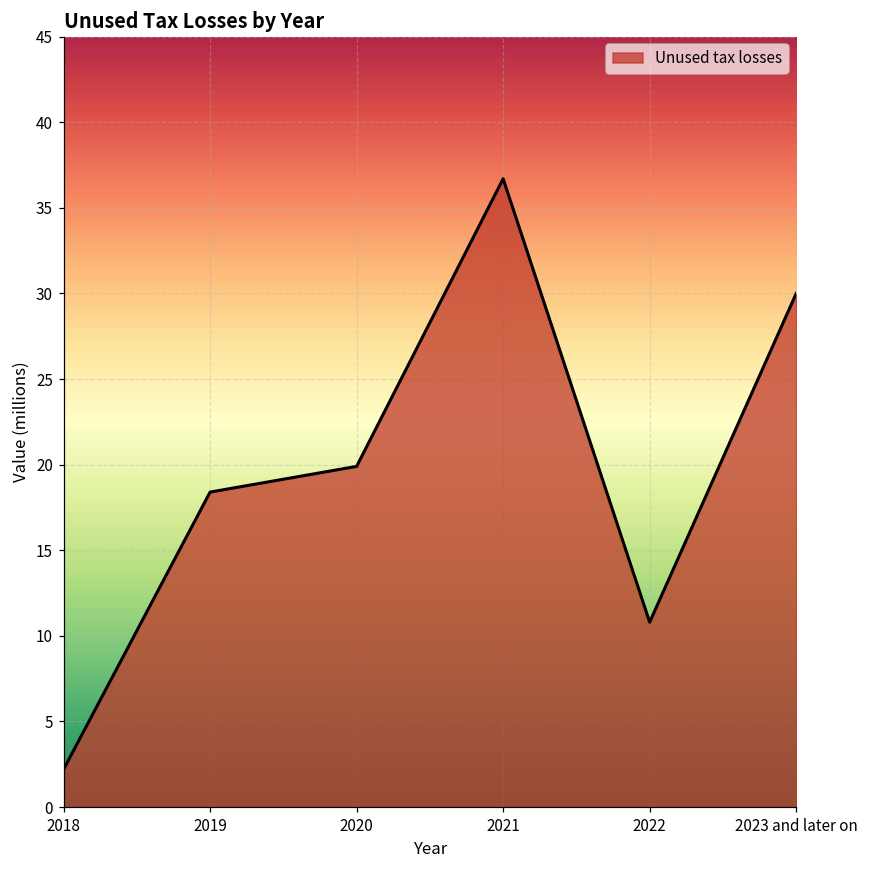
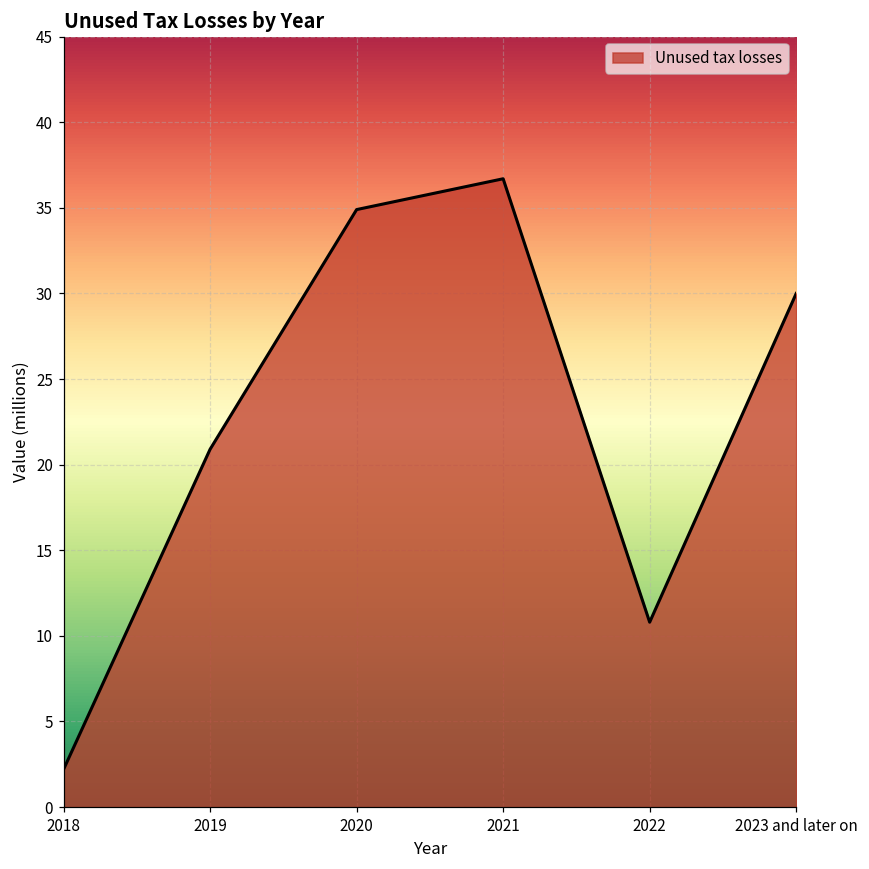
2019: 18.4 -> 20.9
2020: 19.9 -> 34.9
